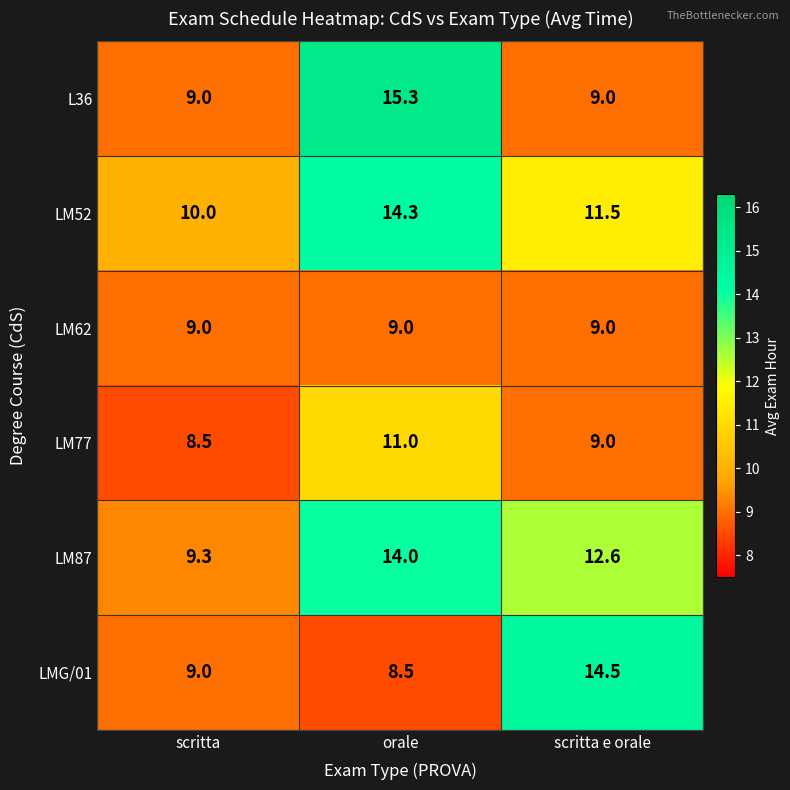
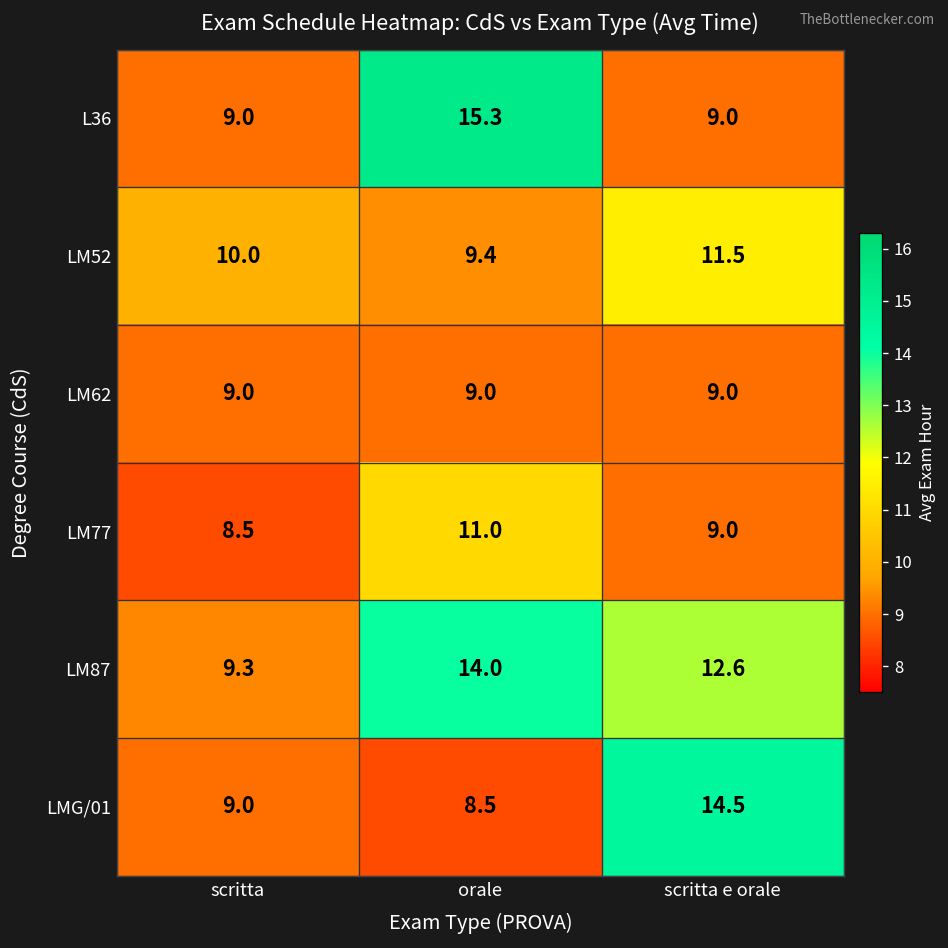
LM52, orale: 14.3 -> 9.4
